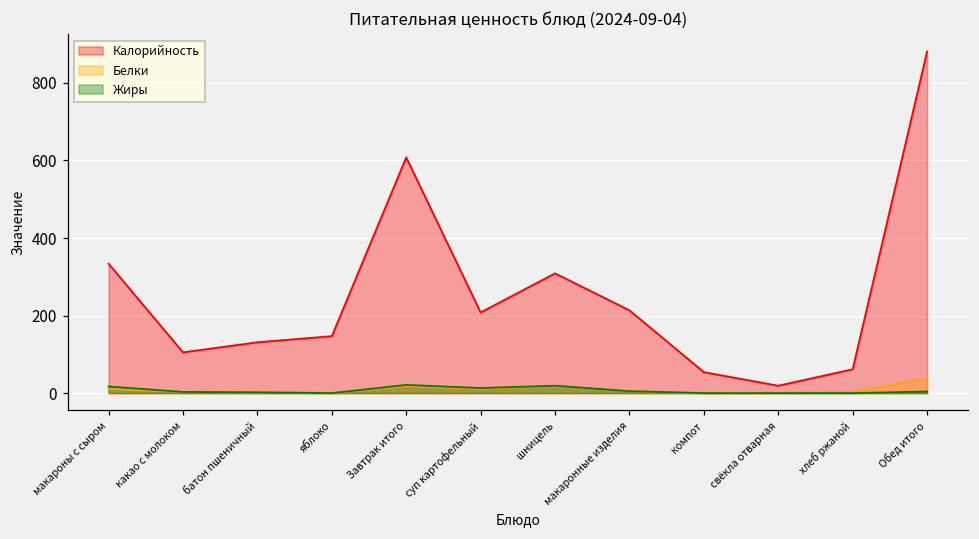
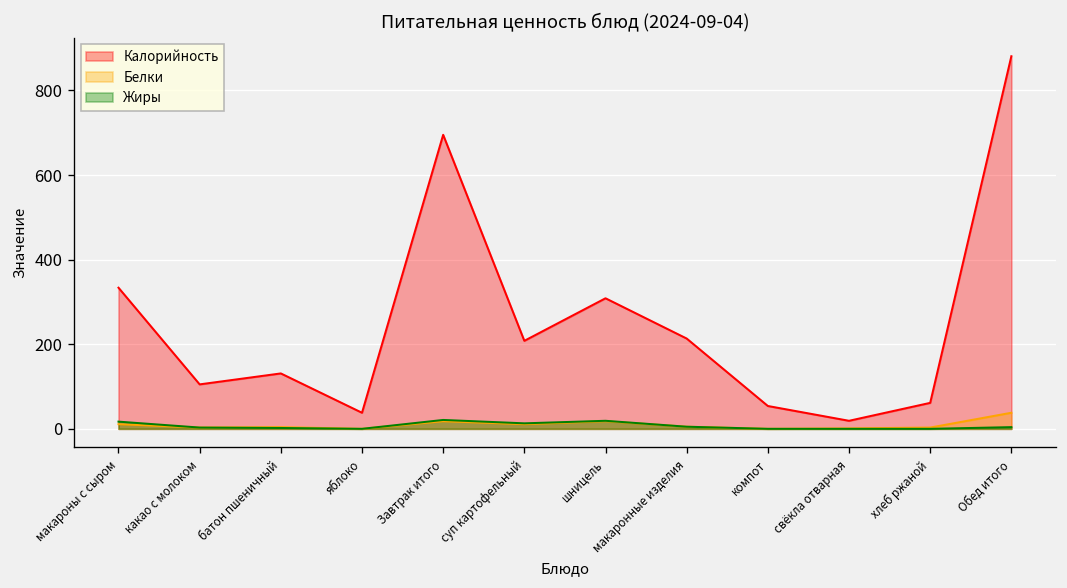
Калорийность, яблоко: 150 -> 40
Калорийность, Завтрак итого: 610 -> 700
